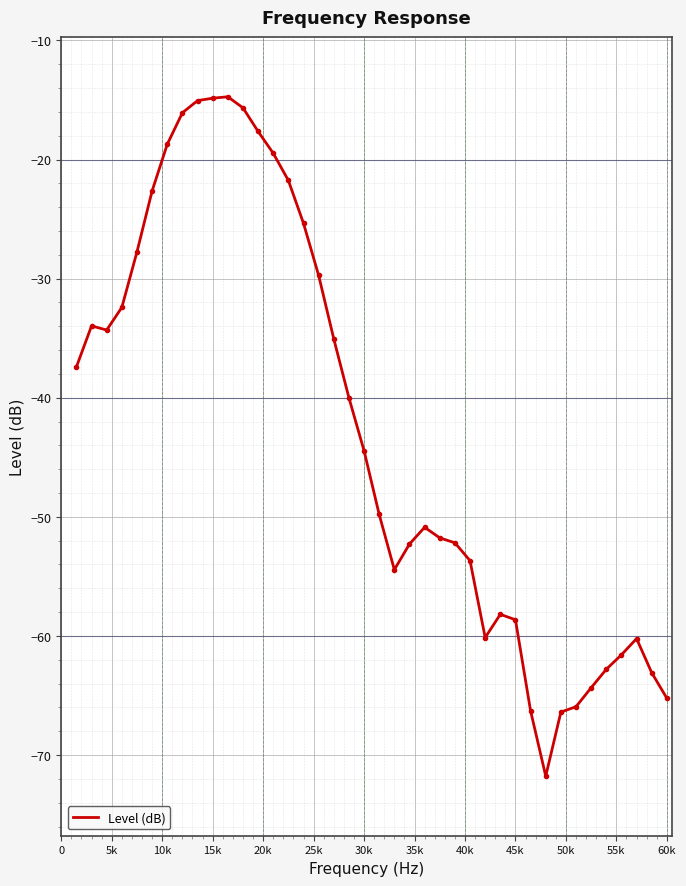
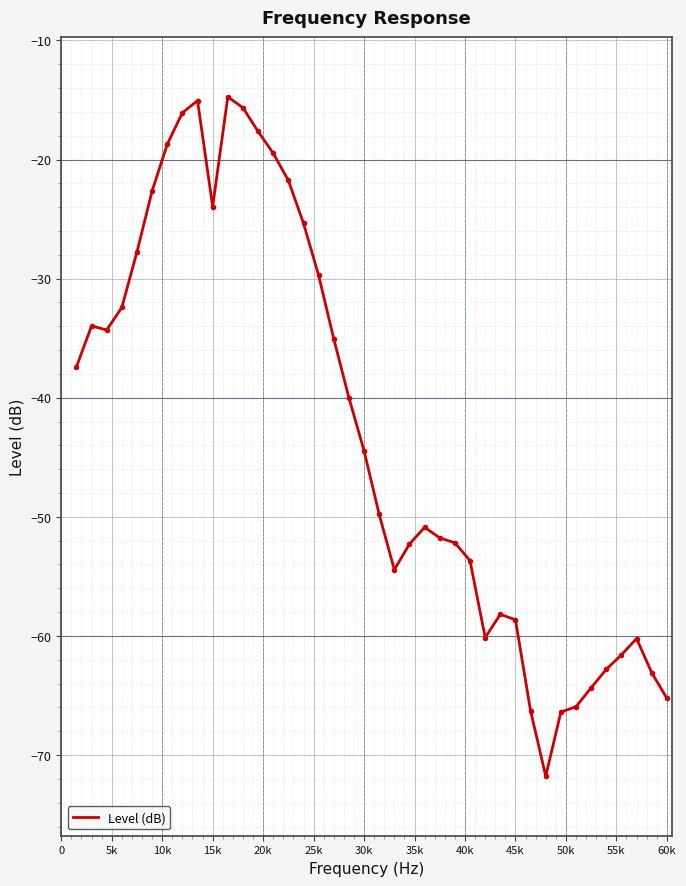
15k: -14.9 -> -23.9
